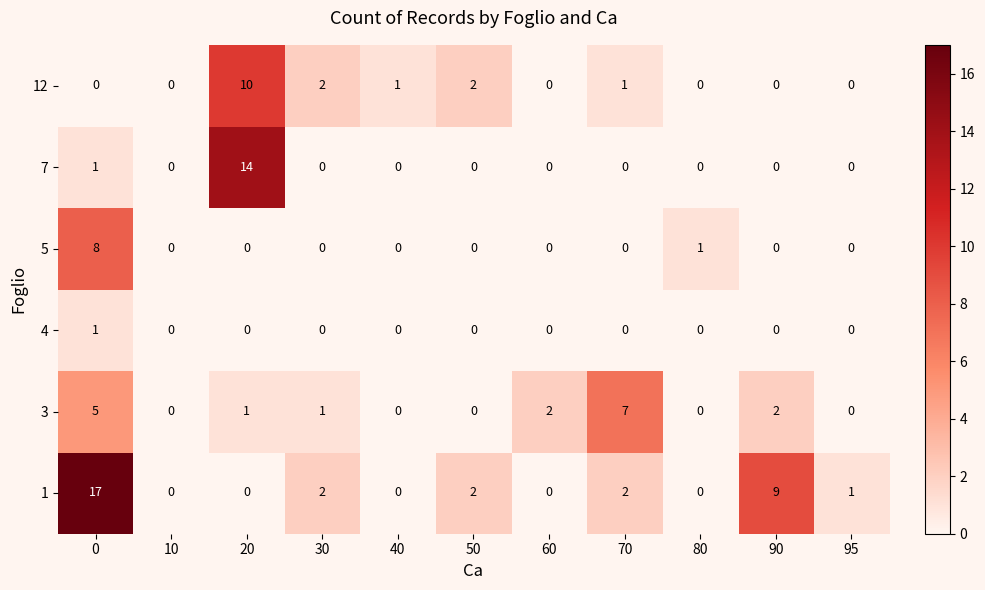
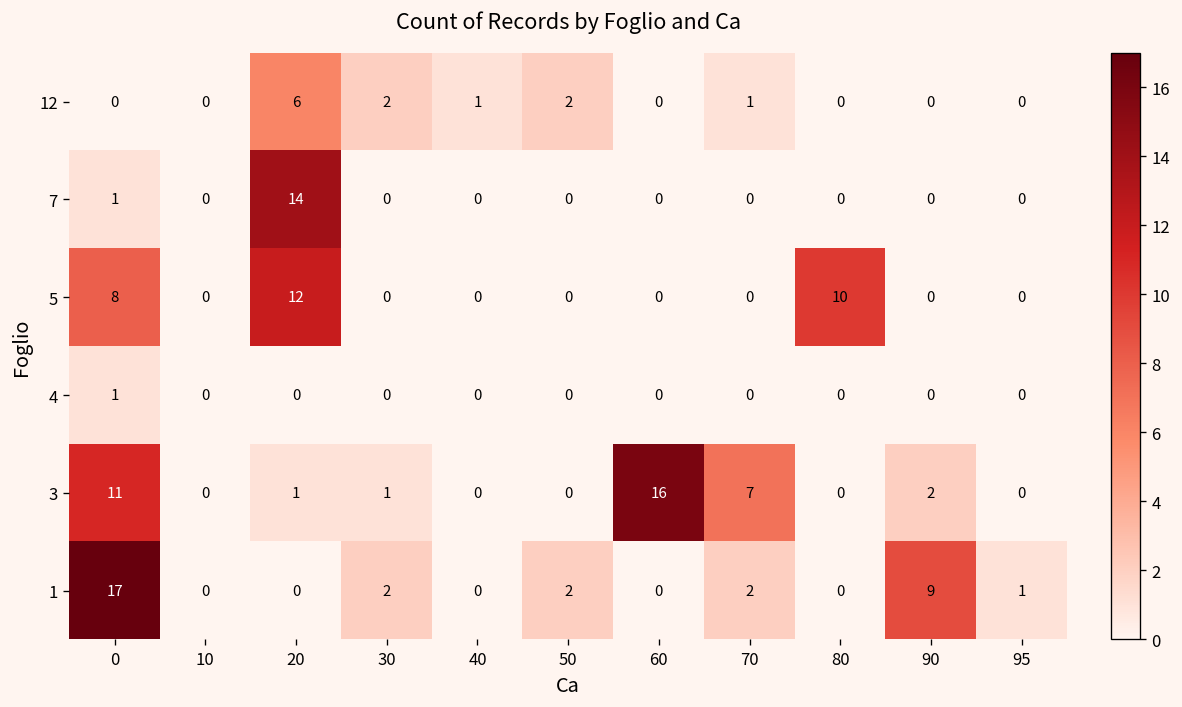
12, 20: 10 -> 6
5, 20: 0 -> 12
5, 80: 1 -> 10
3, 0: 5 -> 11
3, 60: 2 -> 16
